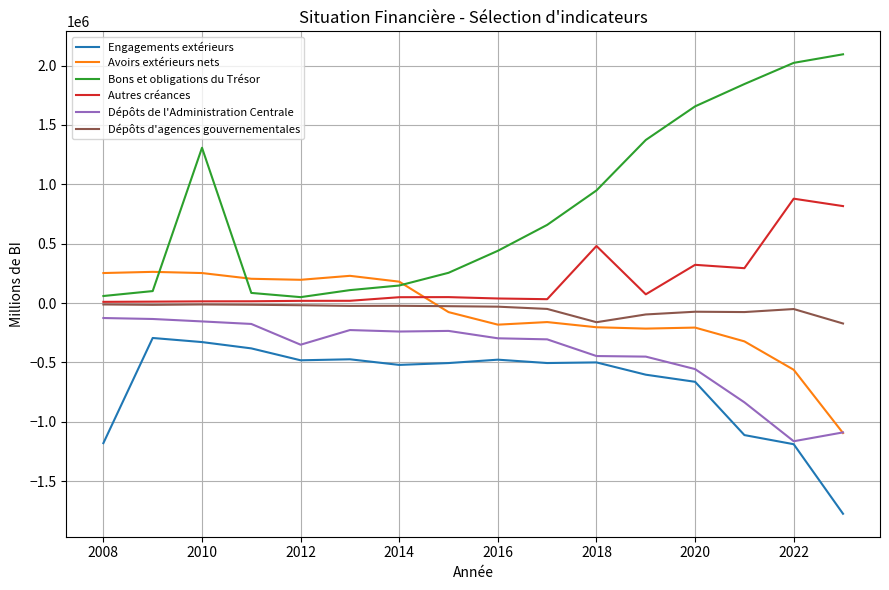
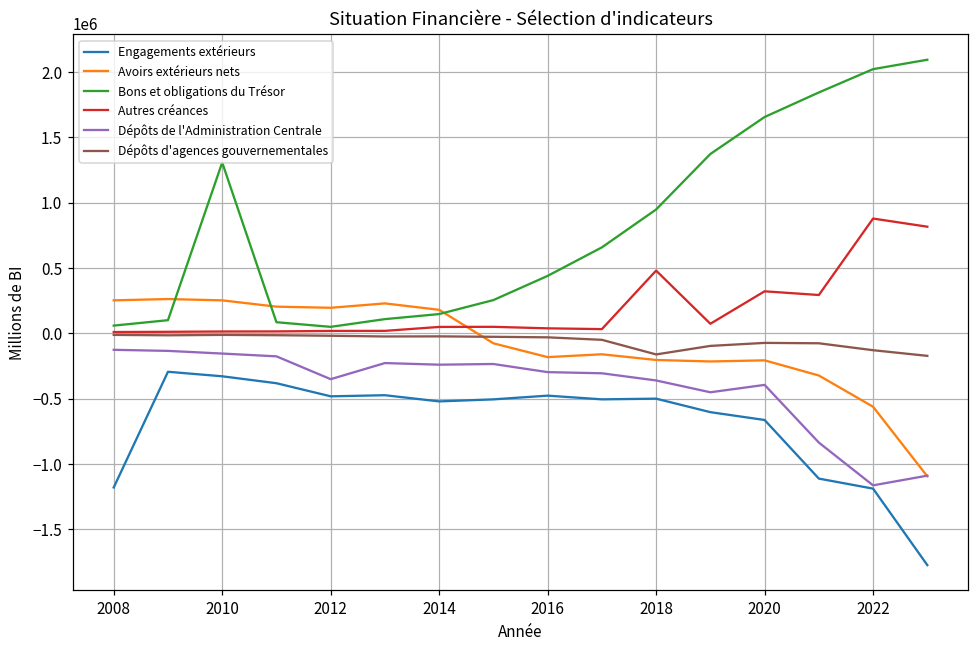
Dépôts de l'Administration Centrale, 2018: -450000 -> -360000
Dépôts de l'Administration Centrale, 2020: -560000 -> -390000
Dépôts d'agences gouvernementales, 2022: -50000 -> -130000
